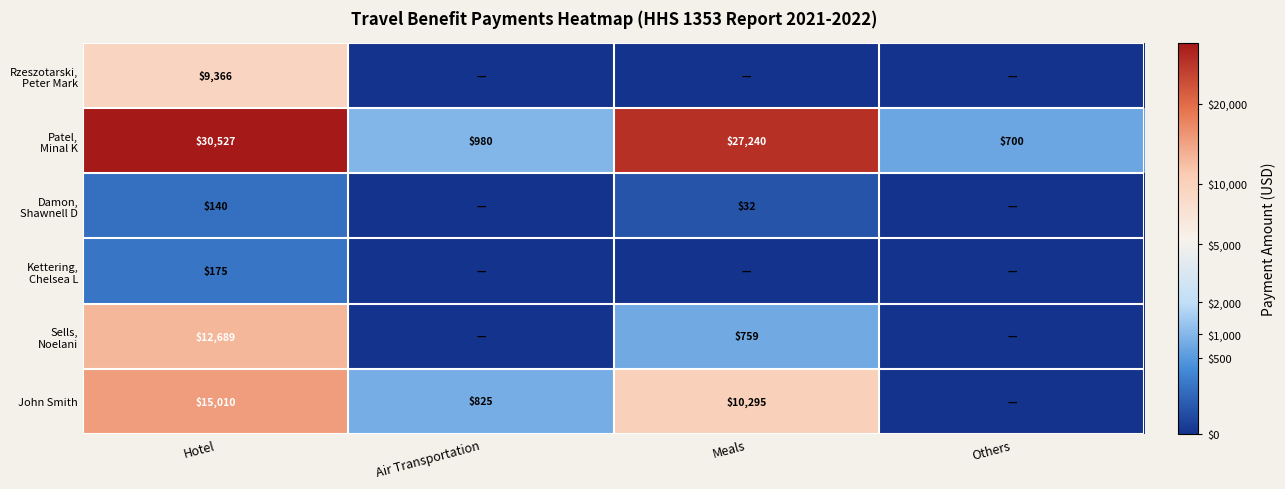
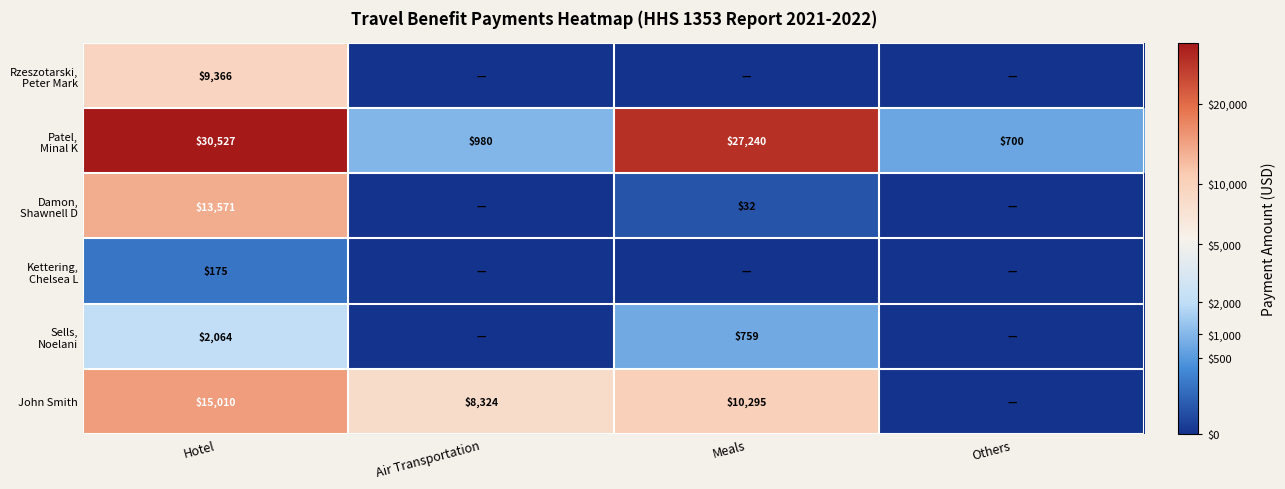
Damon, Shawnell D, Hotel: $140 -> $13,571
Sells, Noelani, Hotel: $12,689 -> $2,064
John Smith, Air Transportation: $825 -> $8,324
